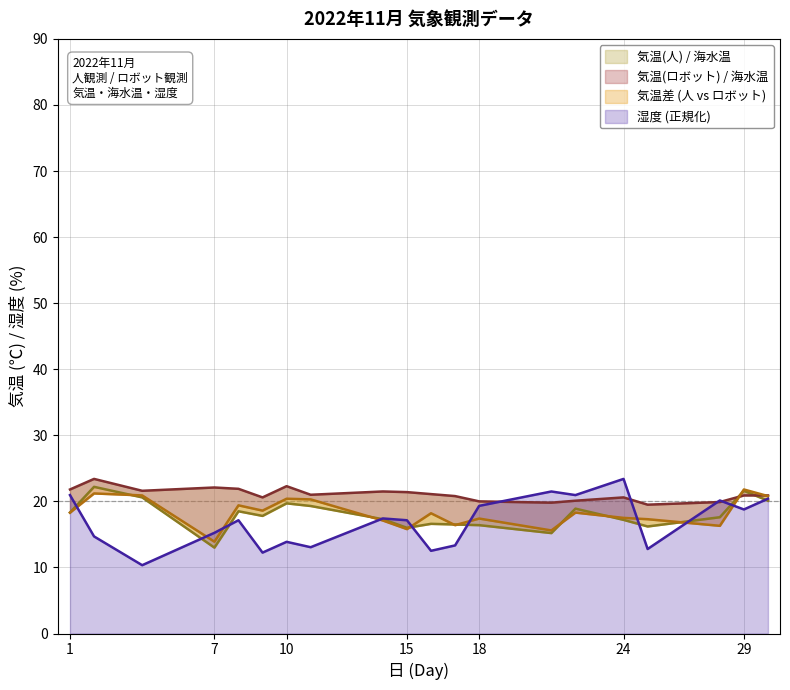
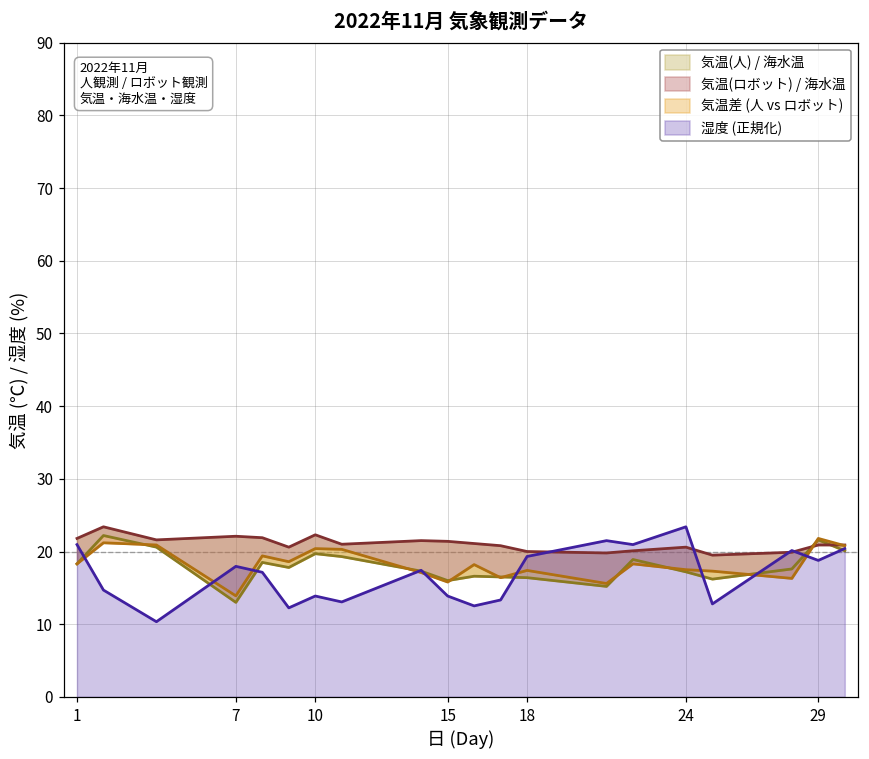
湿度 (正規化), 7: 15 -> 18
湿度 (正規化), 15: 17 -> 14
